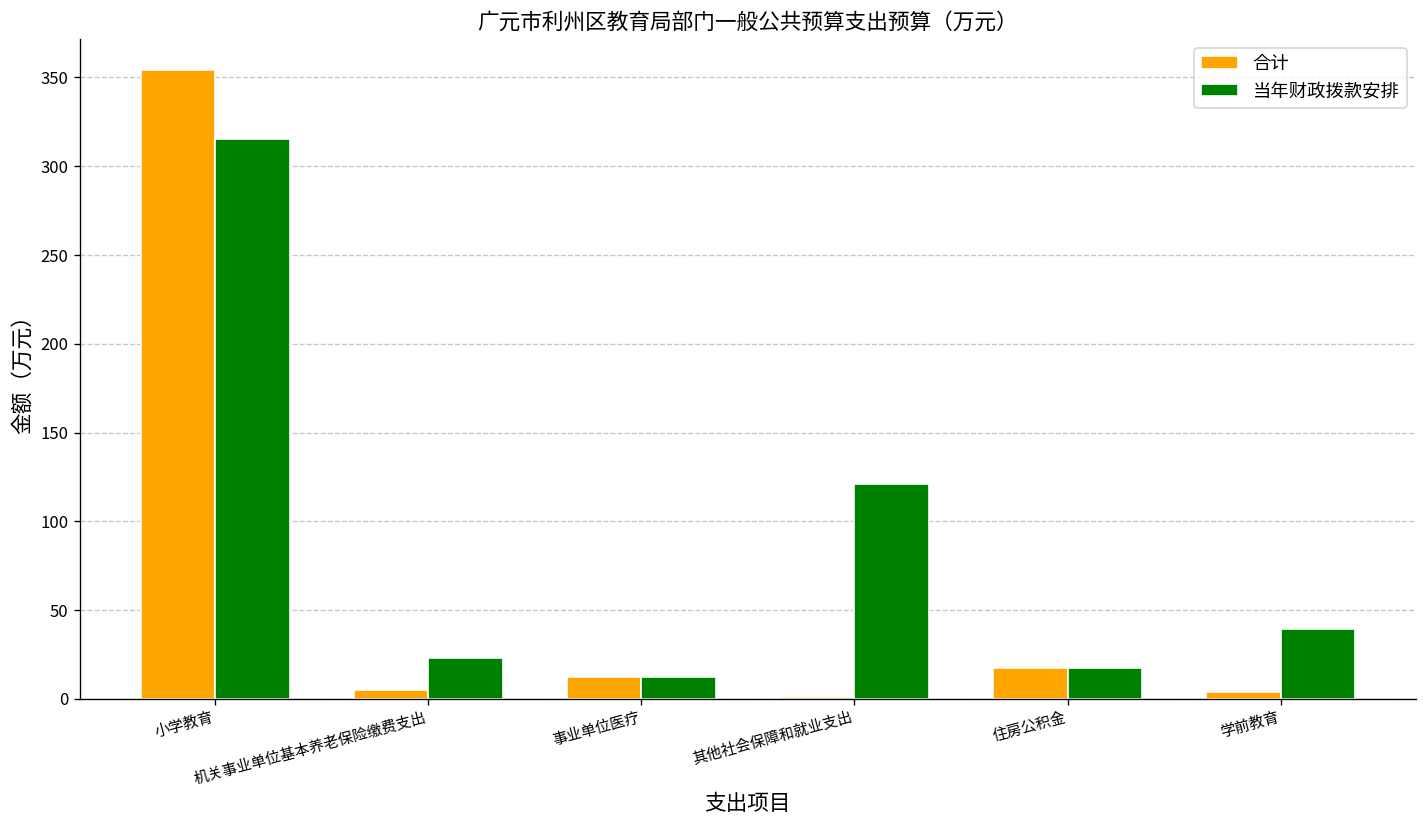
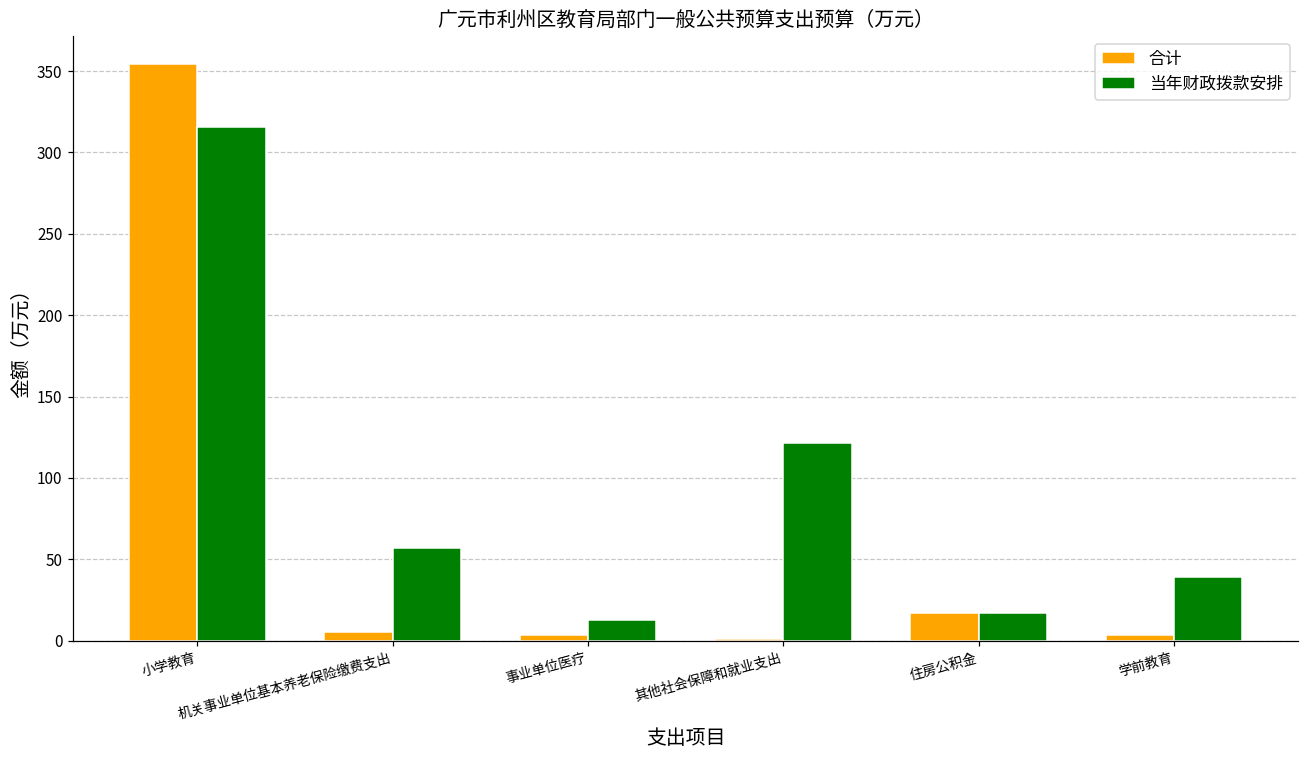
当年财政拨款安排, 机关事业单位基本养老保险缴费支出: 23 -> 57
合计, 事业单位医疗: 13 -> 4
